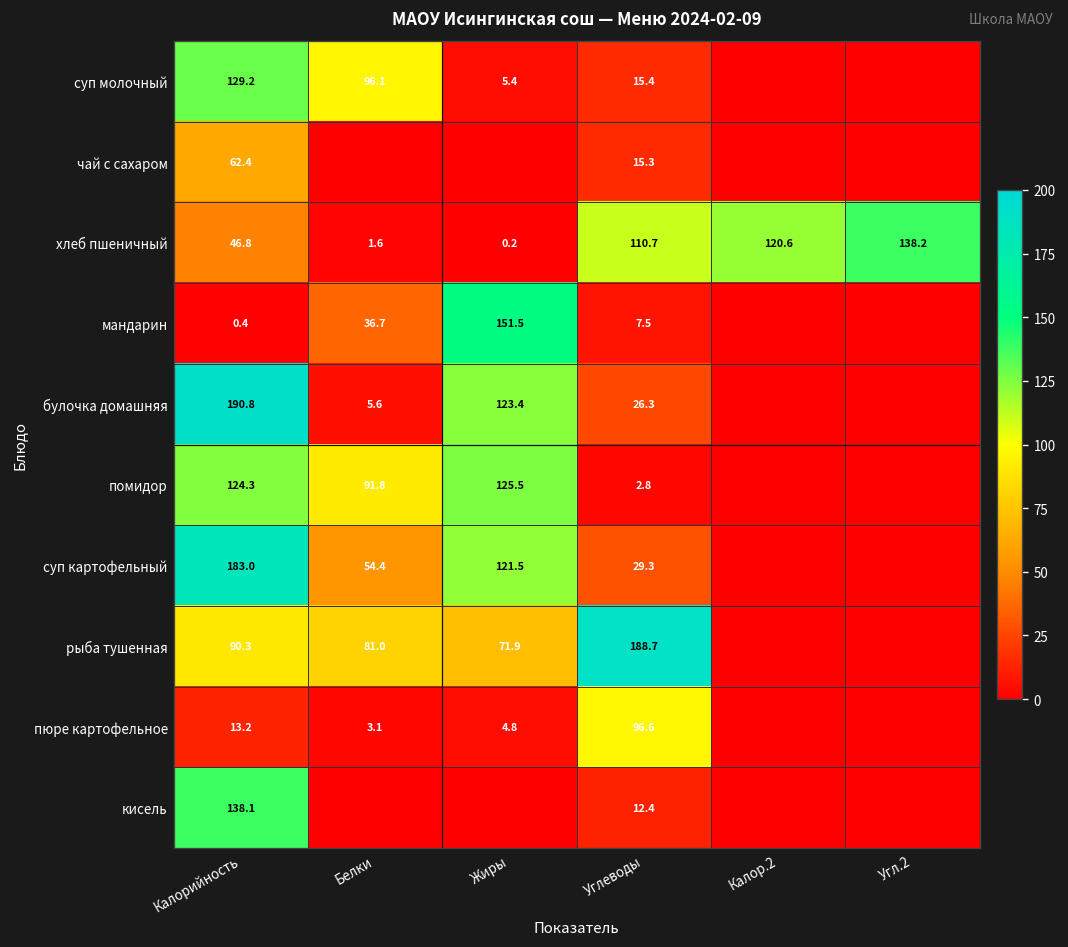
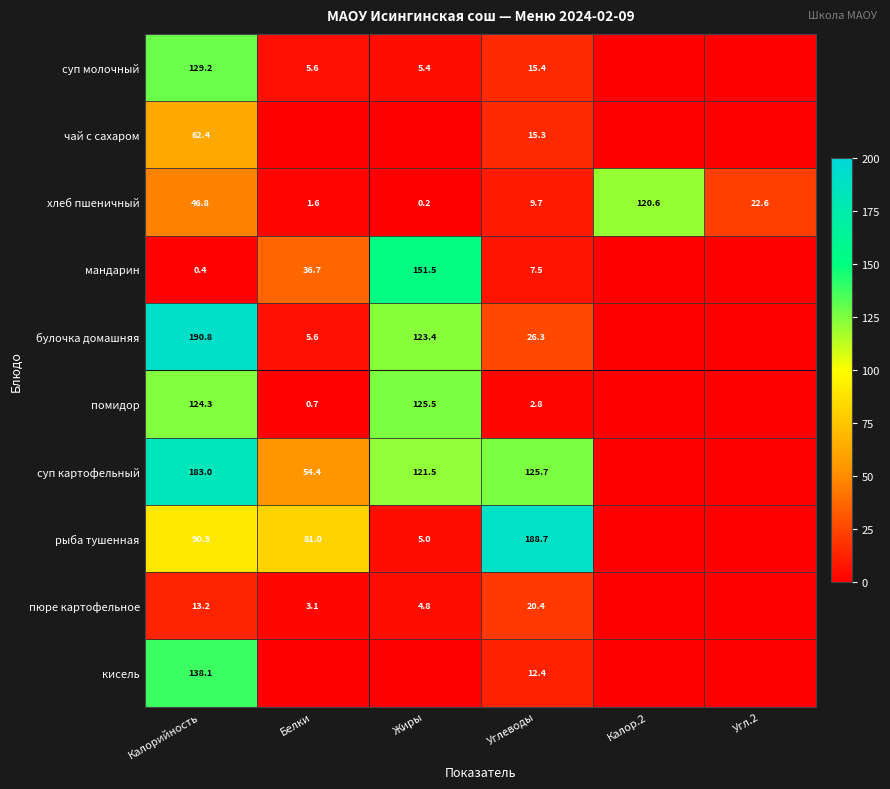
суп молочный, Белки: 96.1 -> 5.6
хлеб пшеничный, Углеводы: 110.7 -> 9.7
хлеб пшеничный, Угл.2: 138.2 -> 22.6
помидор, Белки: 91.8 -> 0.7
суп картофельный, Углеводы: 29.3 -> 125.7
рыба тушенная, Жиры: 71.9 -> 5.0
пюре картофельное, Углеводы: 96.6 -> 20.4
